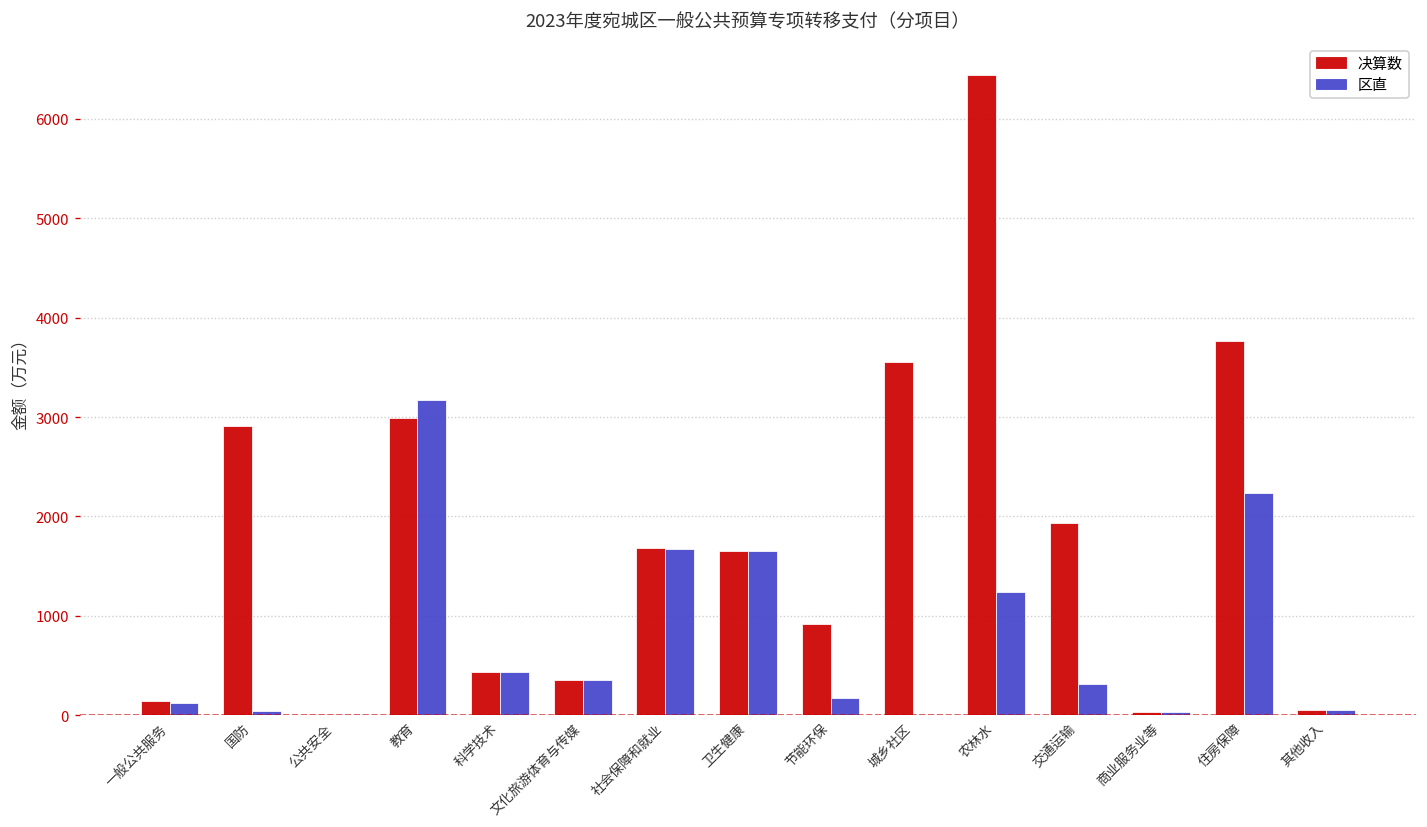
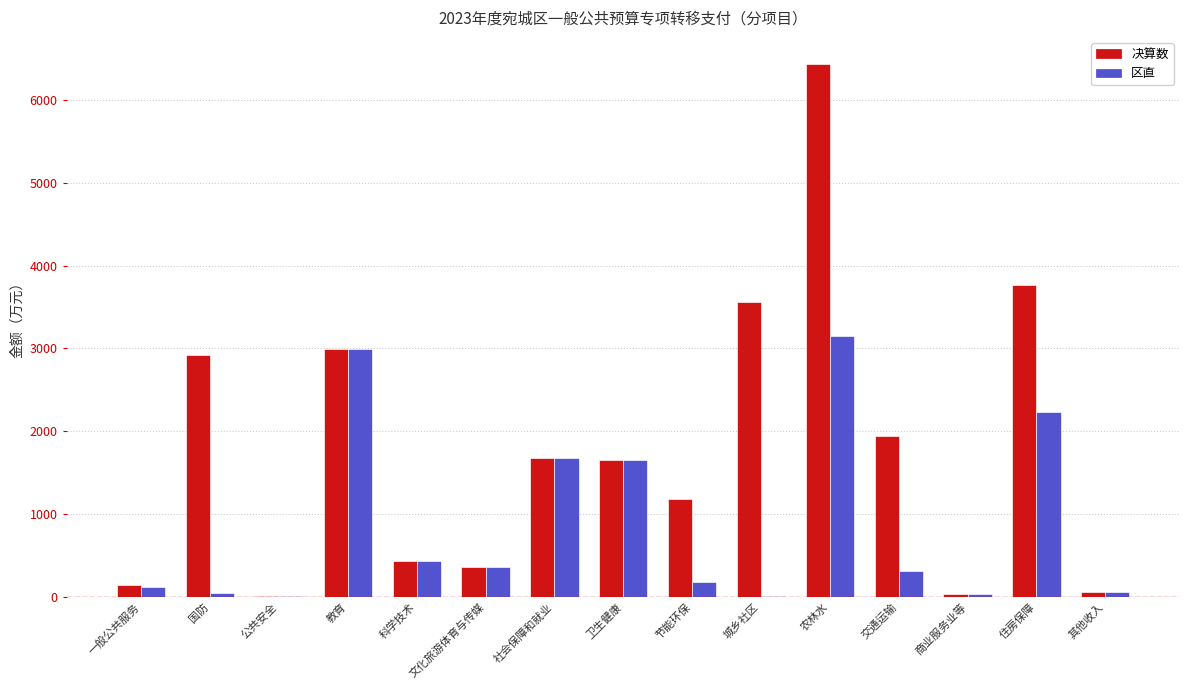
区直, 教育: 3200 -> 3000
决算数, 节能环保: 900 -> 1200
区直, 农林水: 1200 -> 3200
